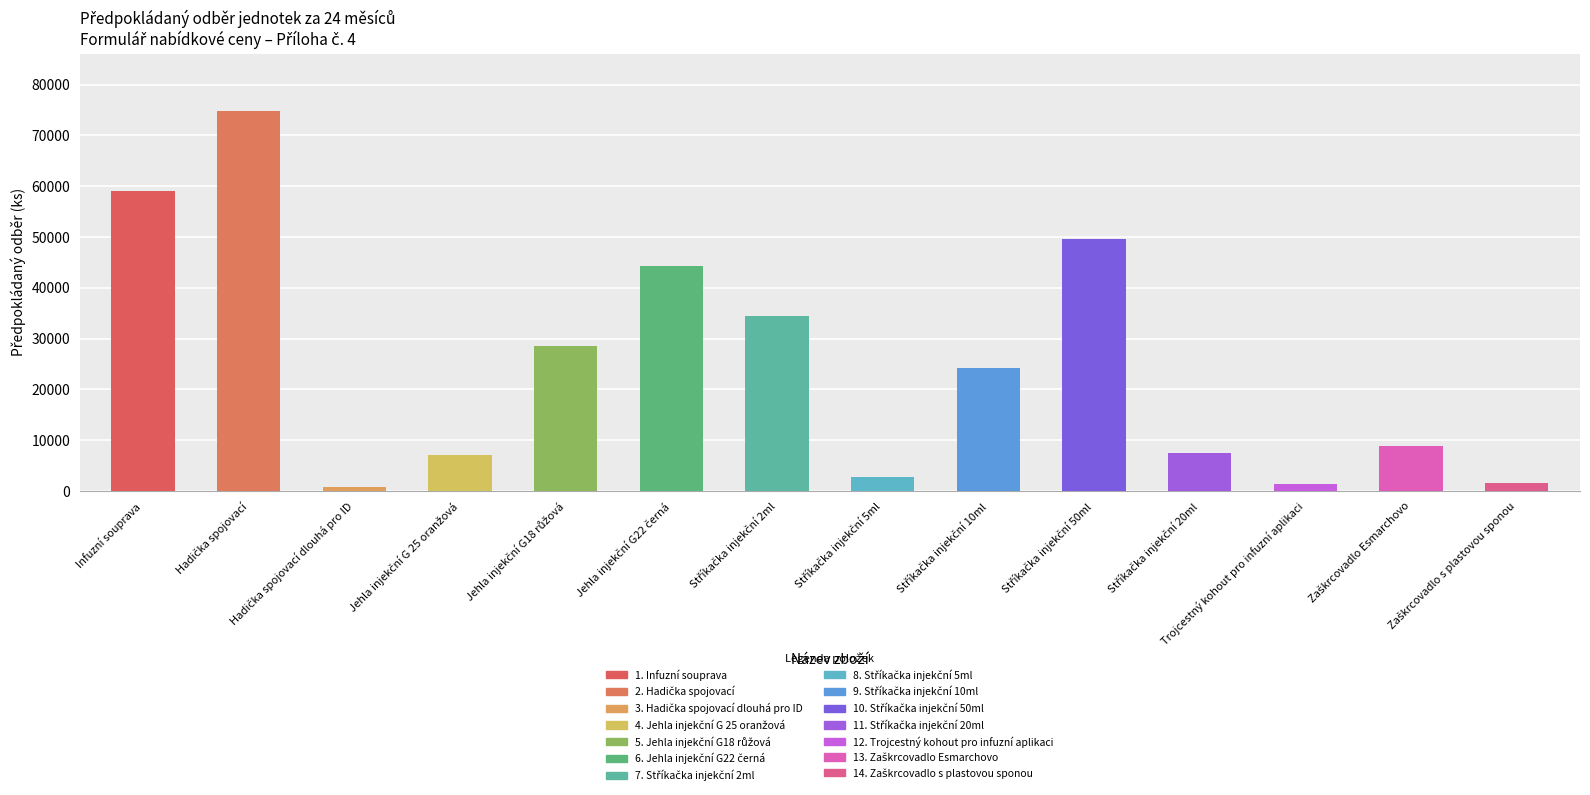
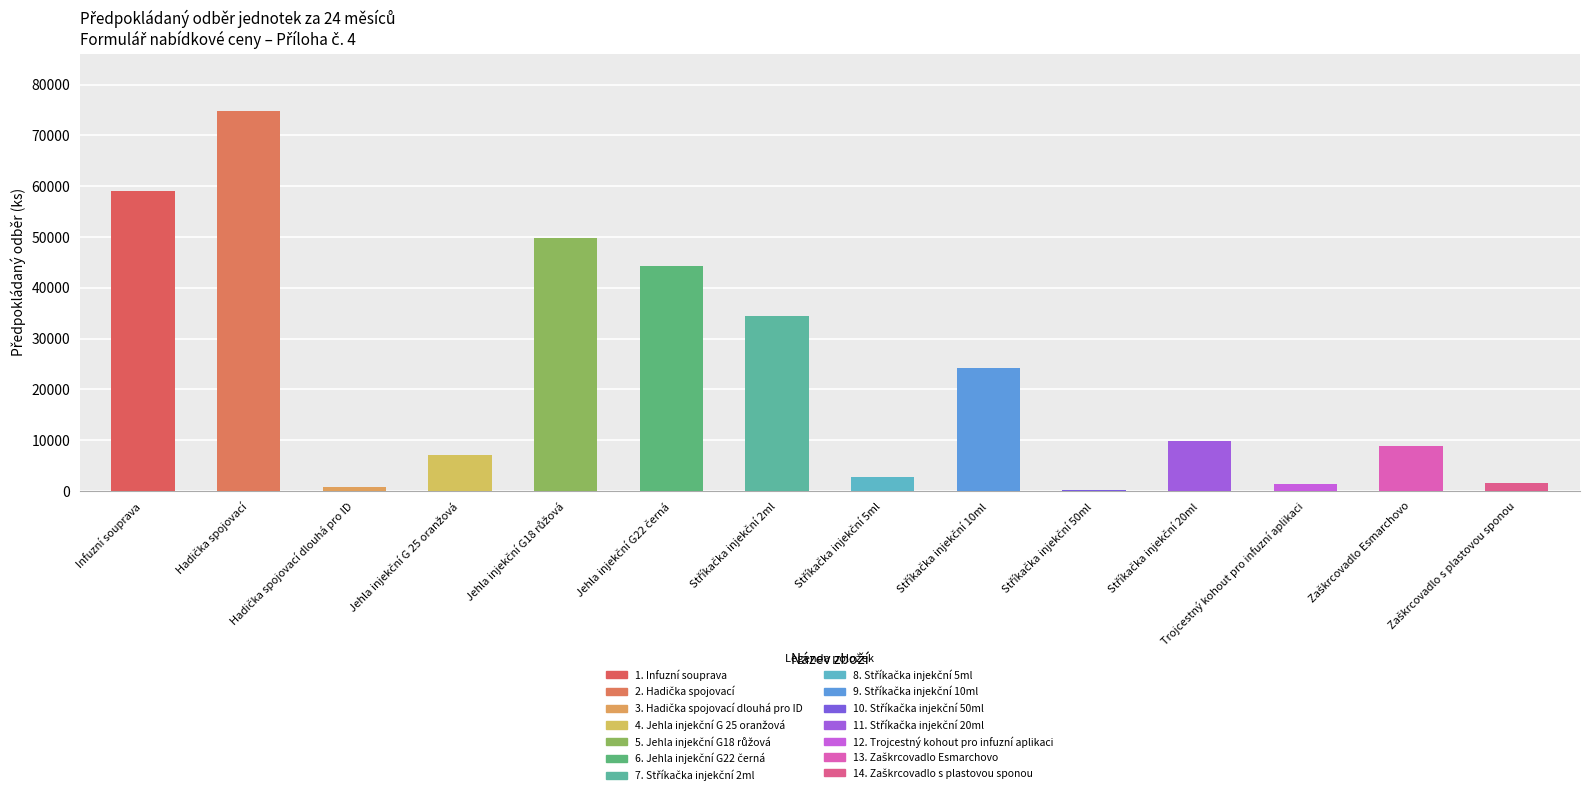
Jehla injekční G18 růžová: 29000 -> 50000
Stříkačka injekční 50ml: 50000 -> 0
Stříkačka injekční 20ml: 8000 -> 10000
